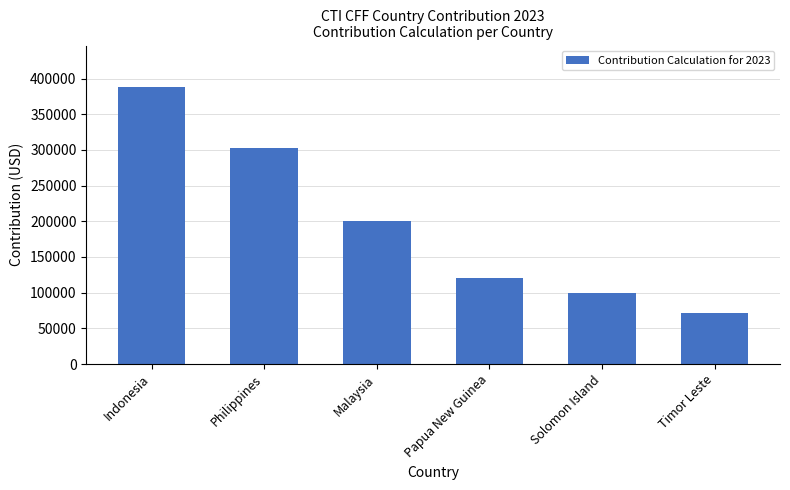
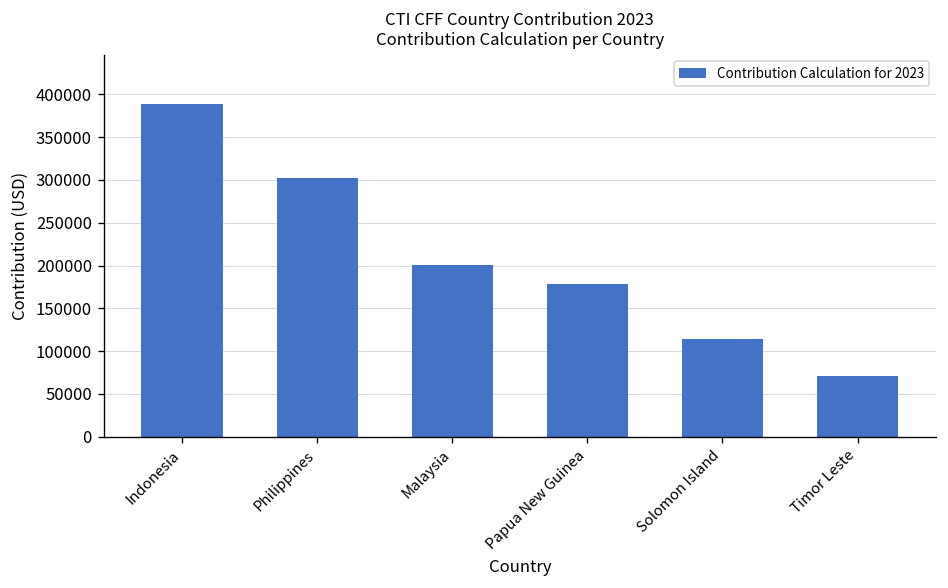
Papua New Guinea: 120000 -> 180000
Solomon Island: 100000 -> 110000
